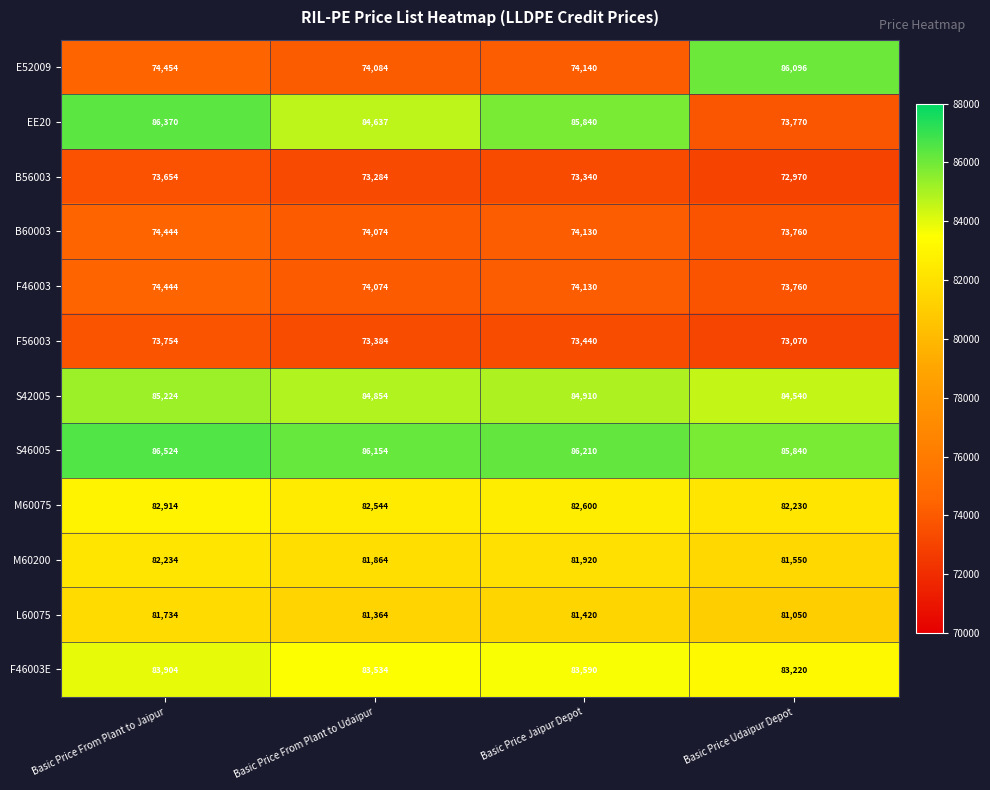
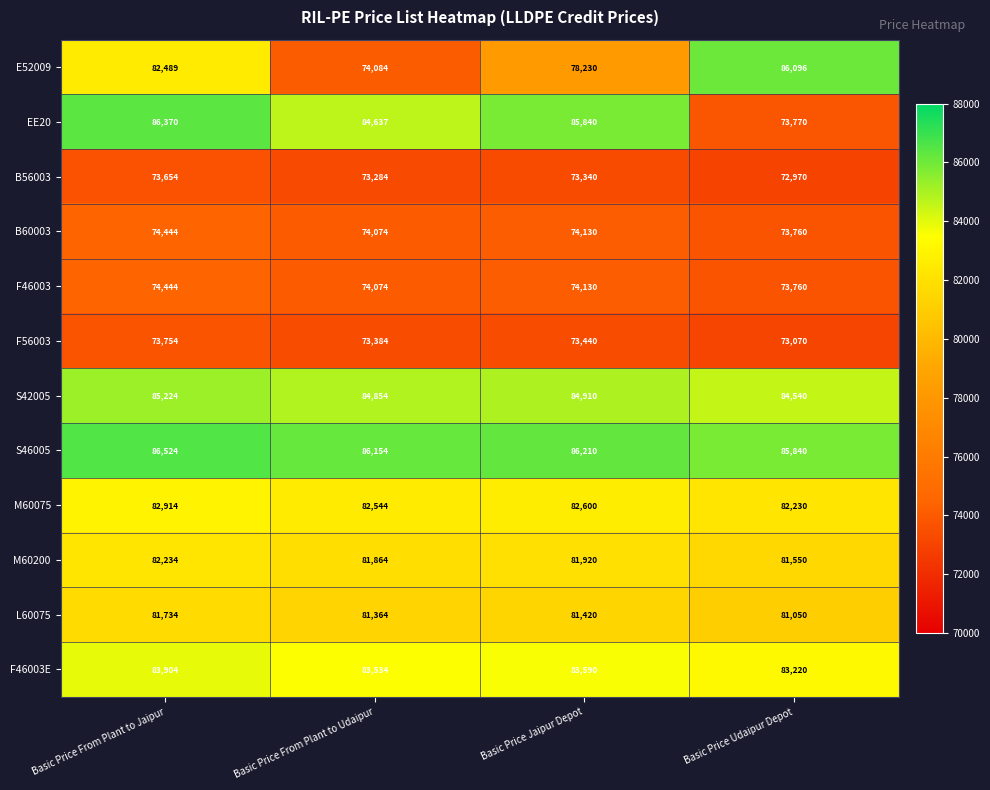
E52009, Basic Price From Plant to Jaipur: 74,454 -> 82,489
E52009, Basic Price Jaipur Depot: 74,140 -> 78,230
